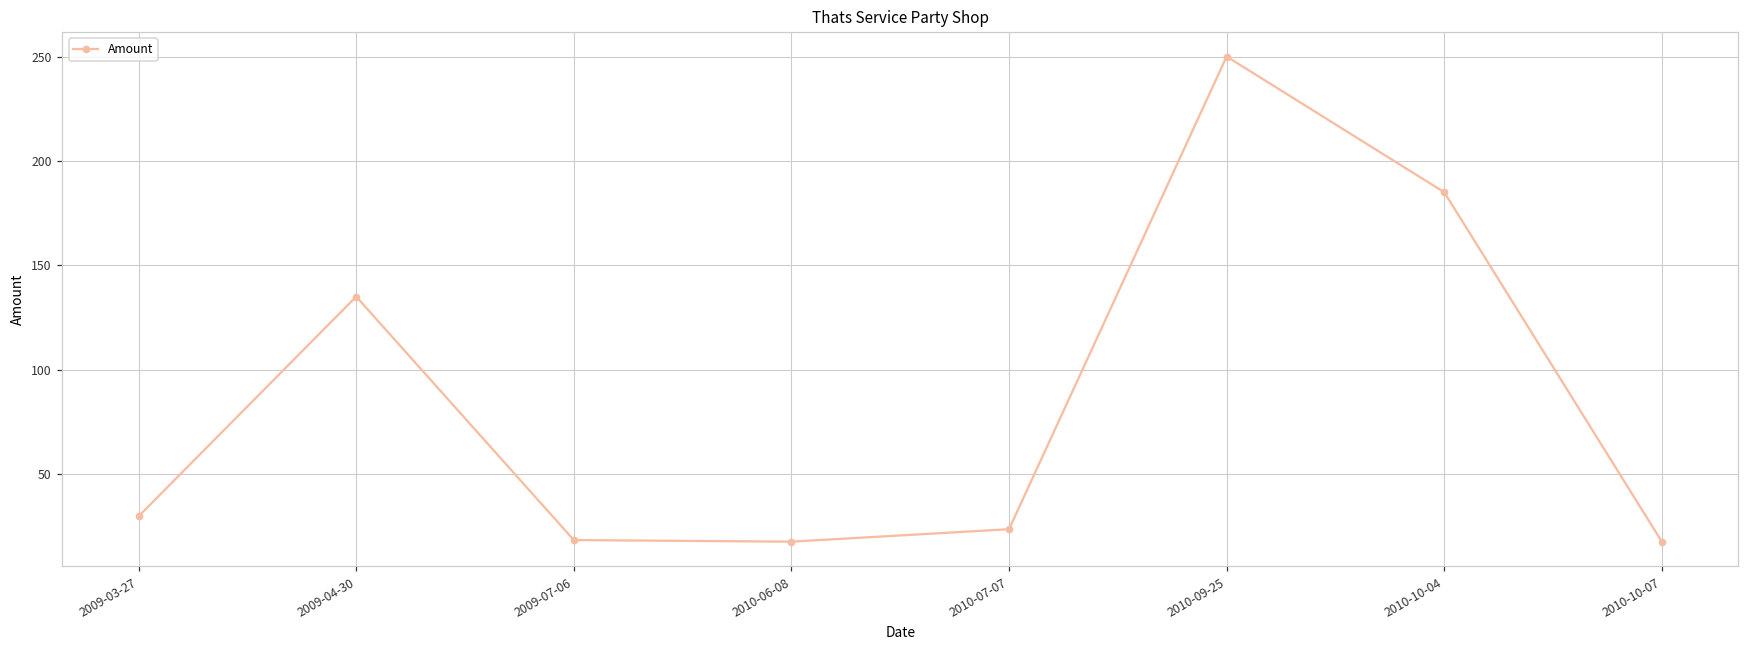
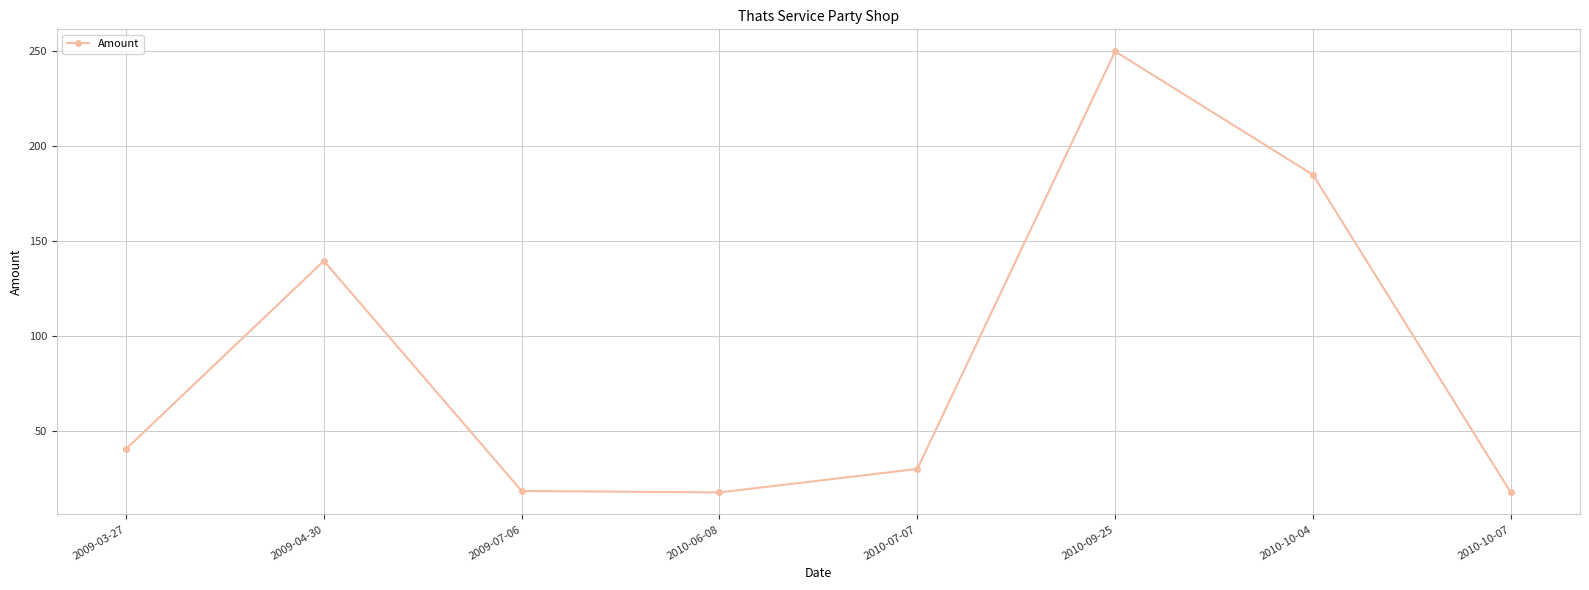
2009-03-27: 30 -> 41
2009-04-30: 135 -> 140
2010-07-07: 24 -> 30
